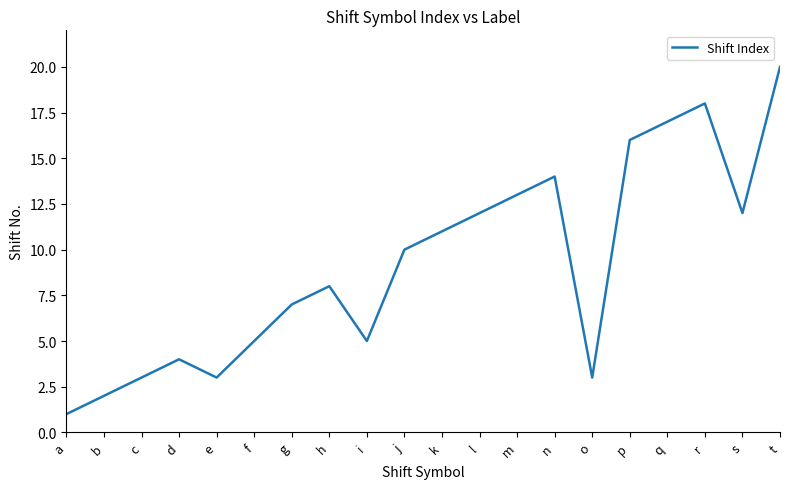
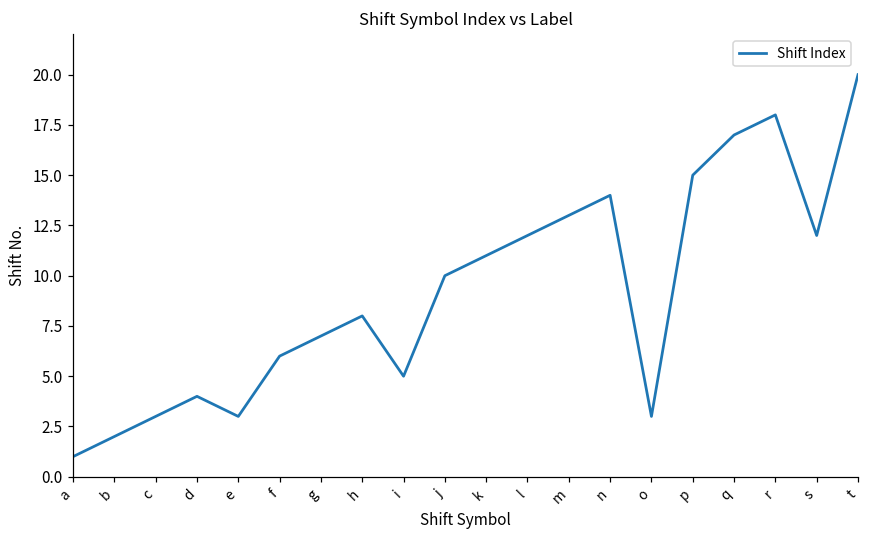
f: 5 -> 6
p: 16 -> 15
